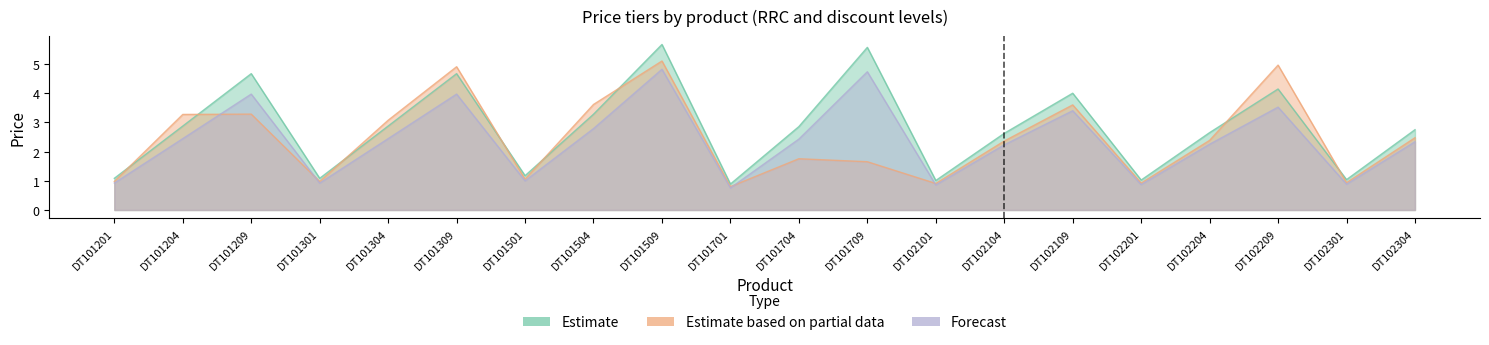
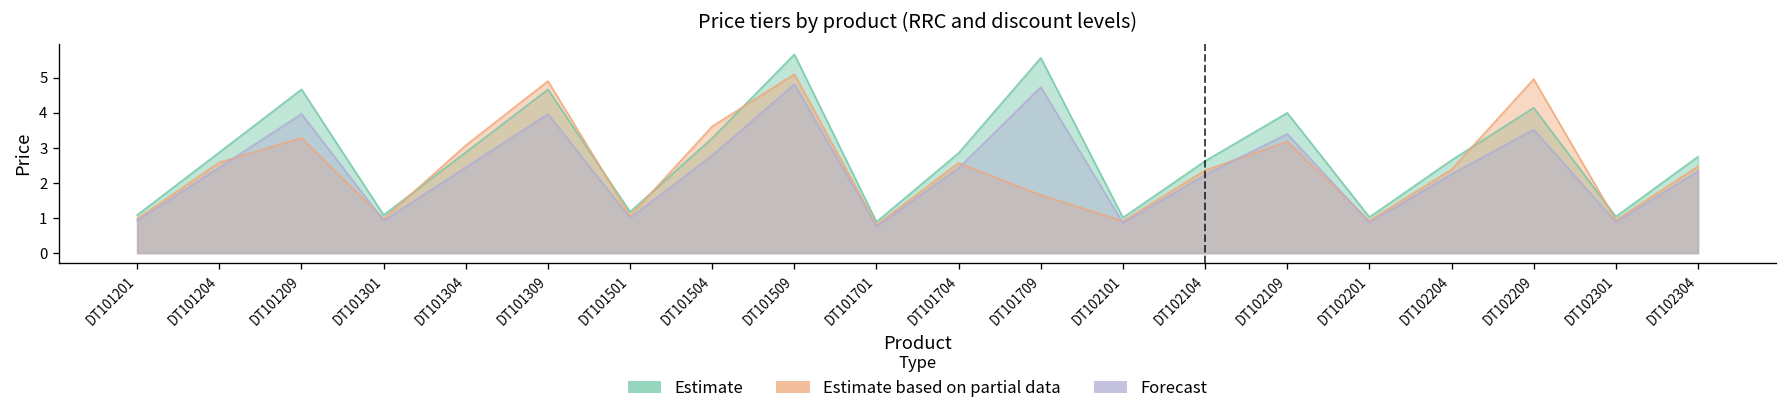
Estimate based on partial data, DT101204: 3.3 -> 2.6
Estimate based on partial data, DT101704: 1.8 -> 2.6
Estimate based on partial data, DT102109: 3.6 -> 3.2
